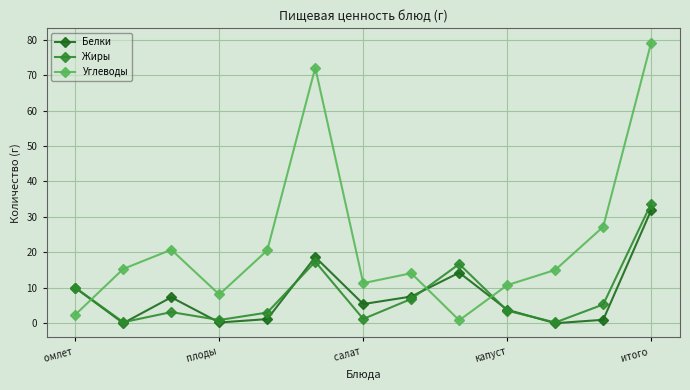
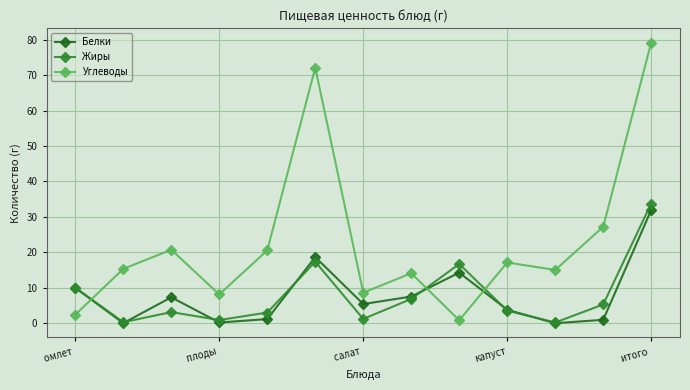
Углеводы, салат: 11 -> 9
Углеводы, капуст: 11 -> 17
